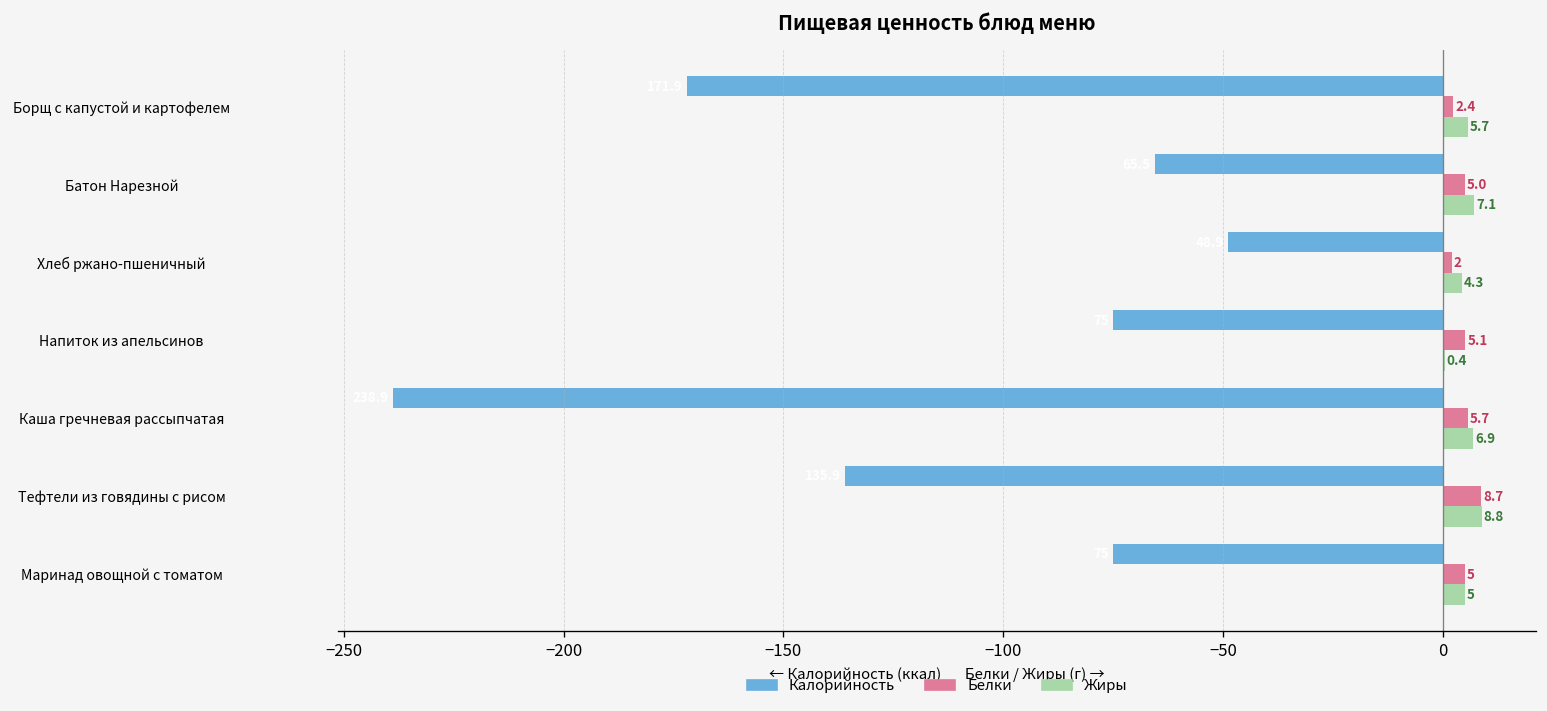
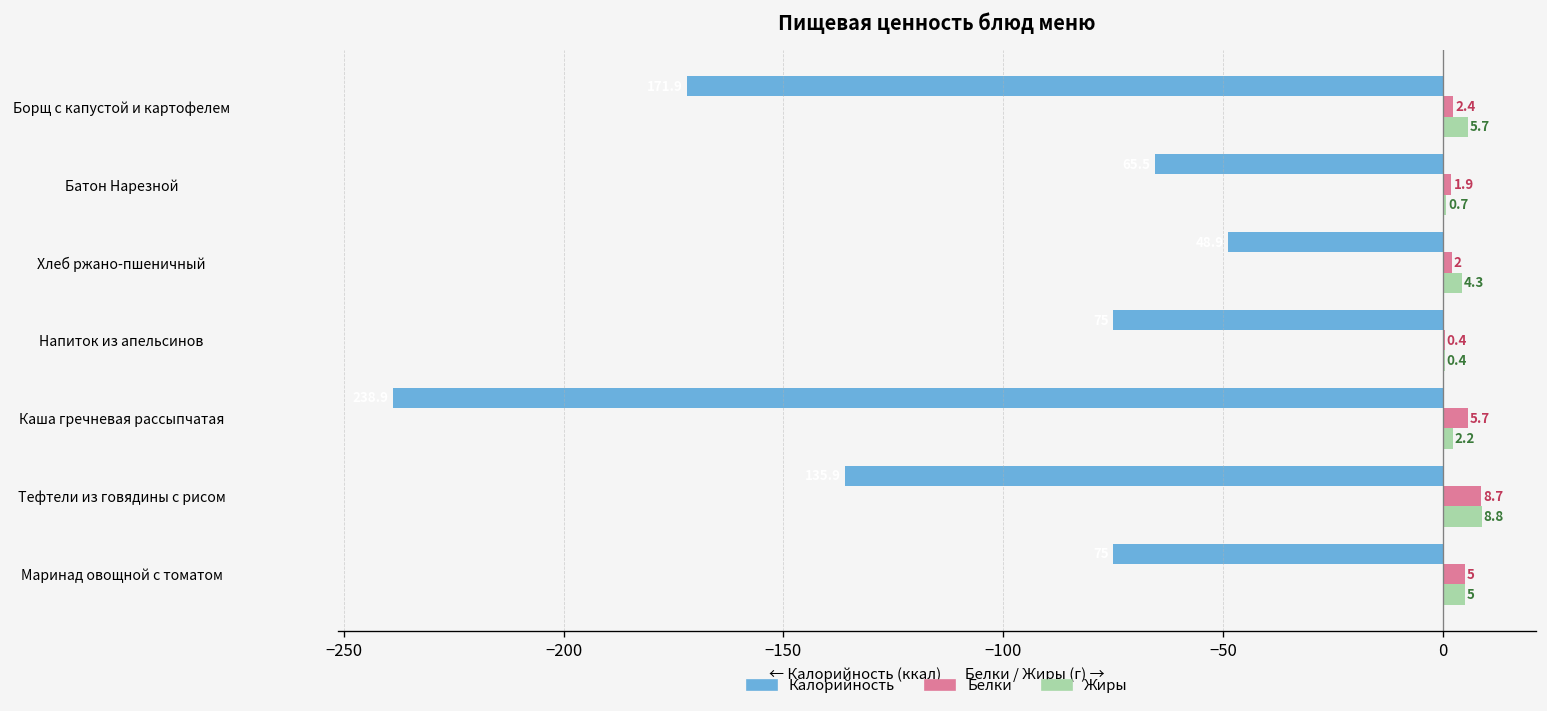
Белки, Батон Нарезной: 5.0 -> 1.9
Жиры, Батон Нарезной: 7.1 -> 0.7
Белки, Напиток из апельсинов: 5.1 -> 0.4
Жиры, Каша гречневая рассыпчатая: 6.9 -> 2.2
